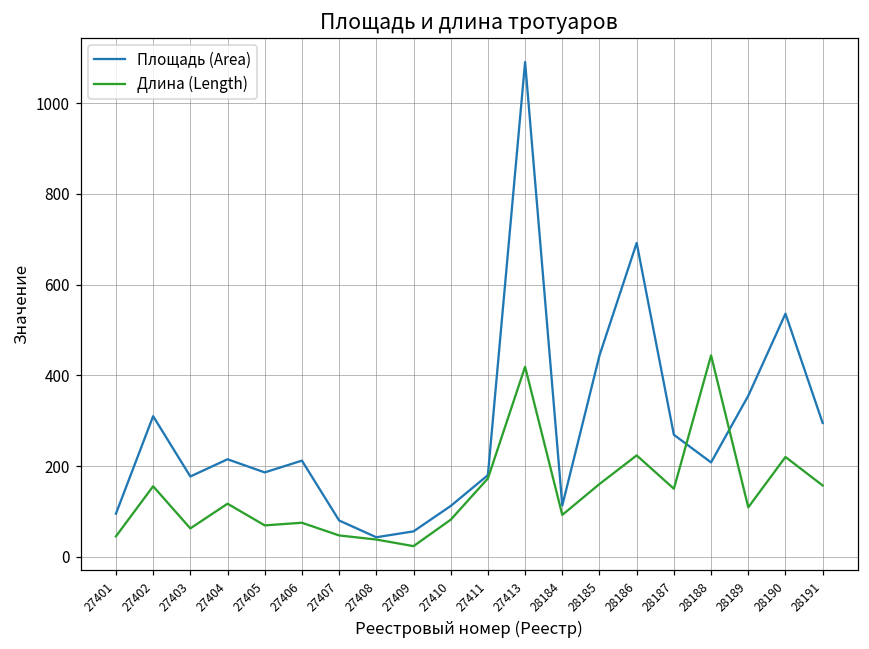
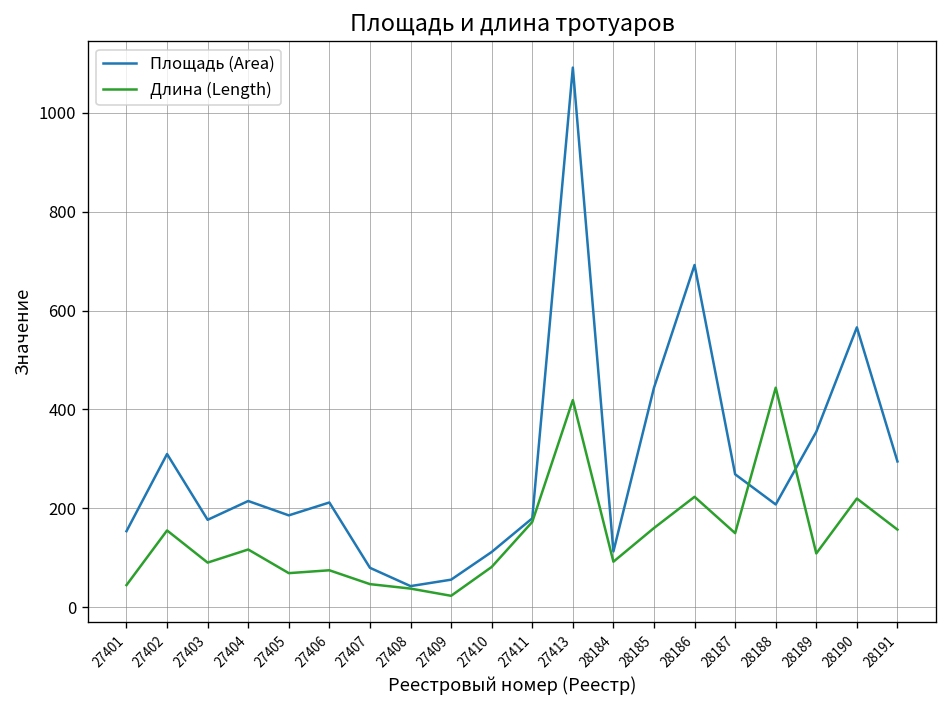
Площадь (Area), 27401: 100 -> 150
Длина (Length), 27403: 60 -> 90
Площадь (Area), 28190: 540 -> 570
